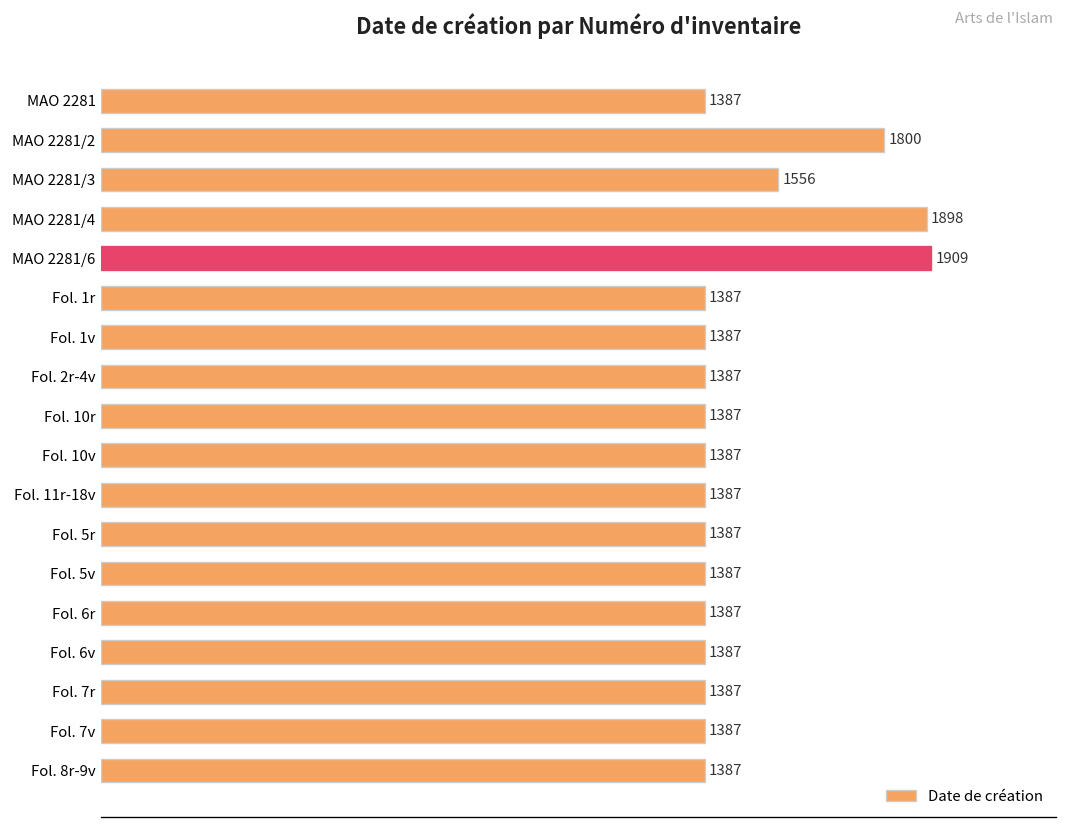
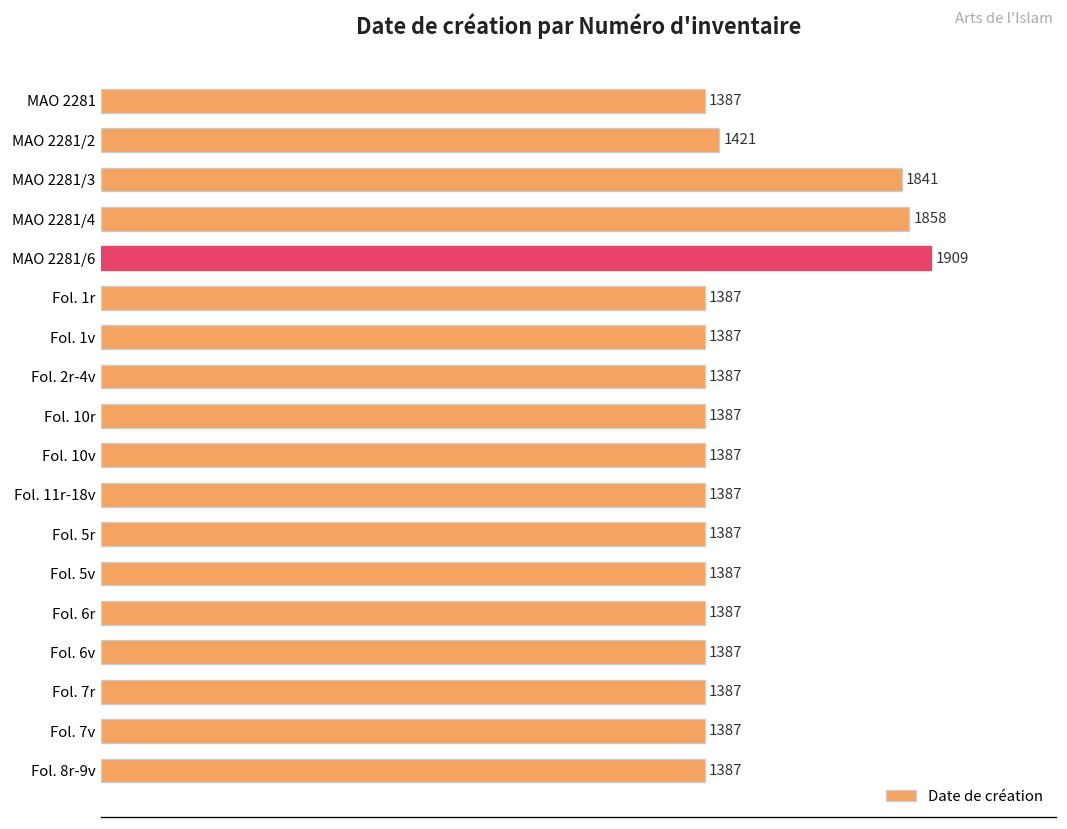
MAO 2281/2: 1800 -> 1421
MAO 2281/3: 1556 -> 1841
MAO 2281/4: 1898 -> 1858
